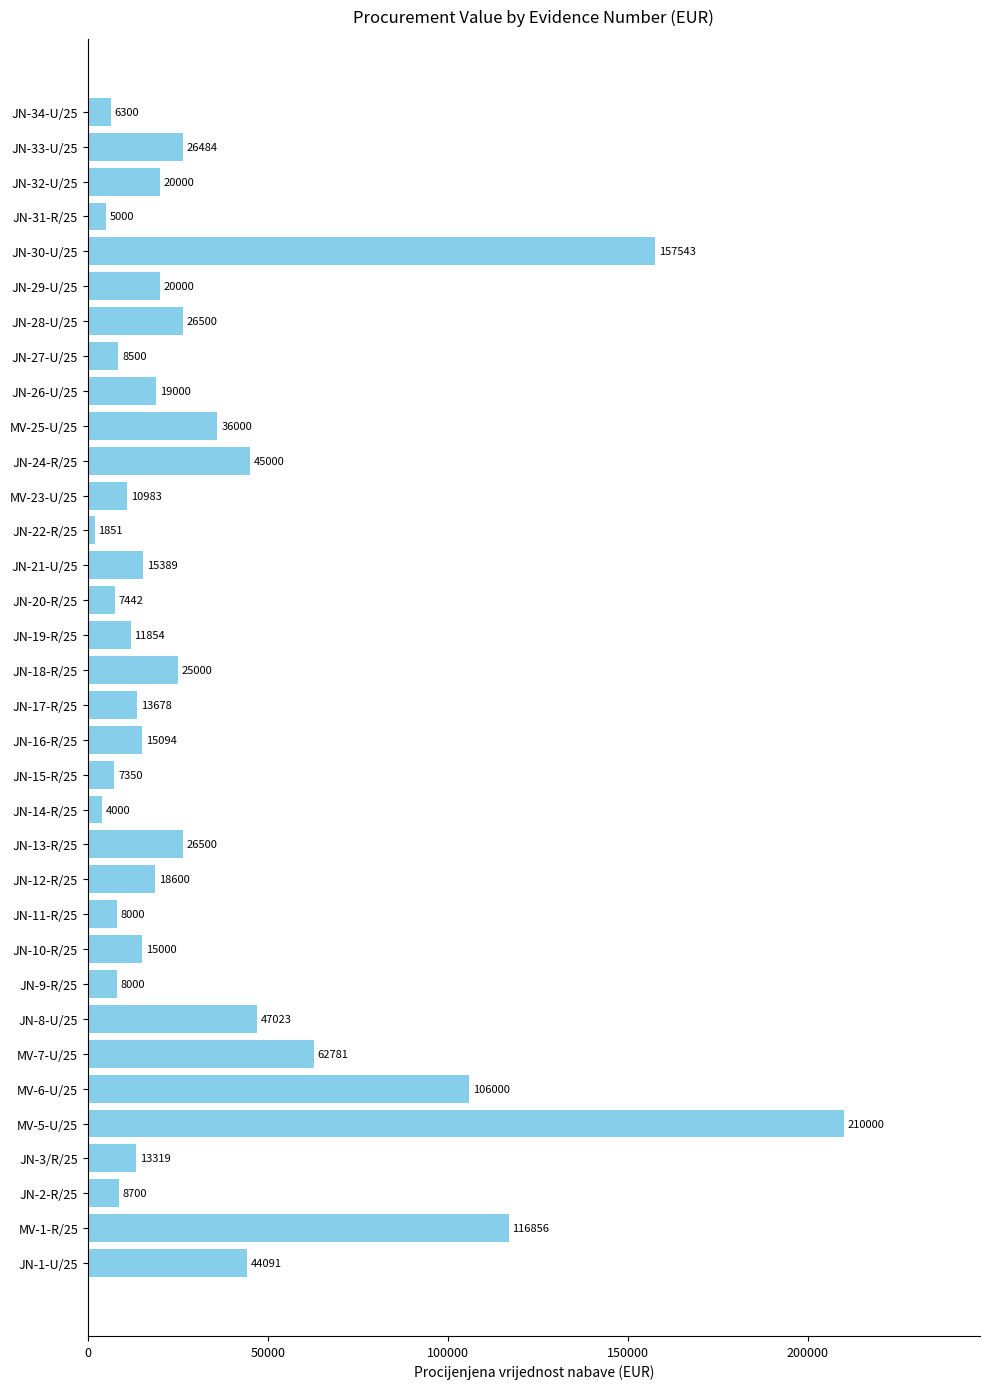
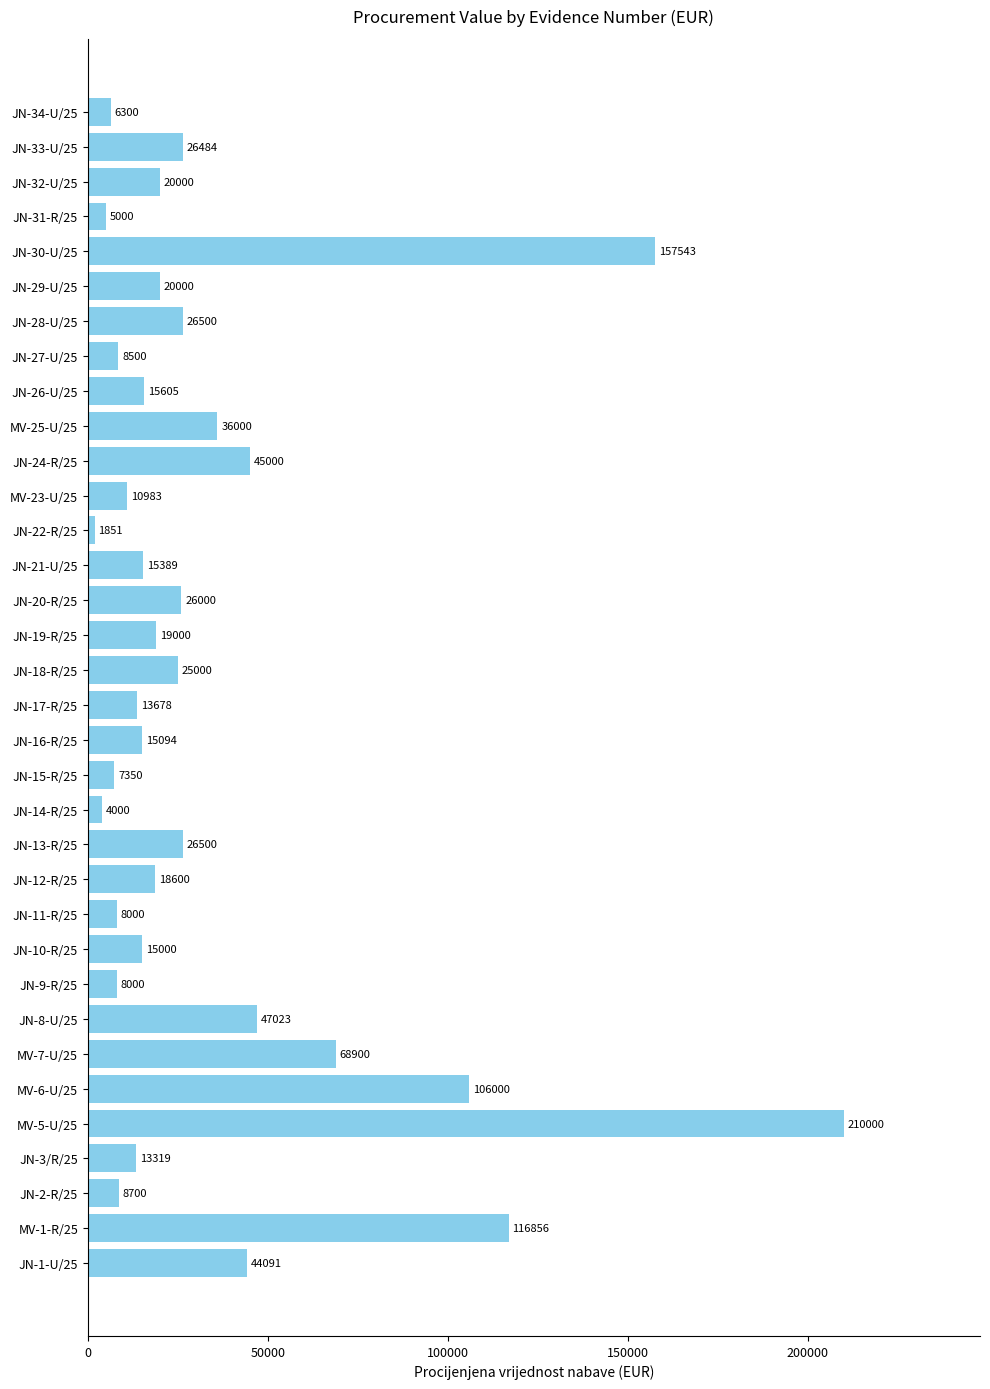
JN-26-U/25: 19000 -> 15605
JN-20-R/25: 7442 -> 26000
JN-19-R/25: 11854 -> 19000
MV-7-U/25: 62781 -> 68900
